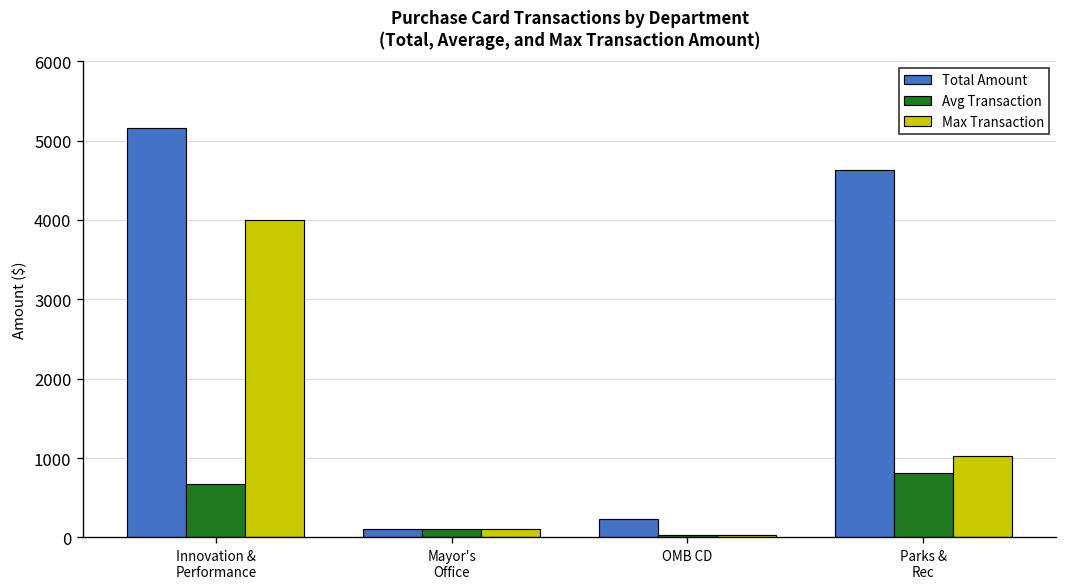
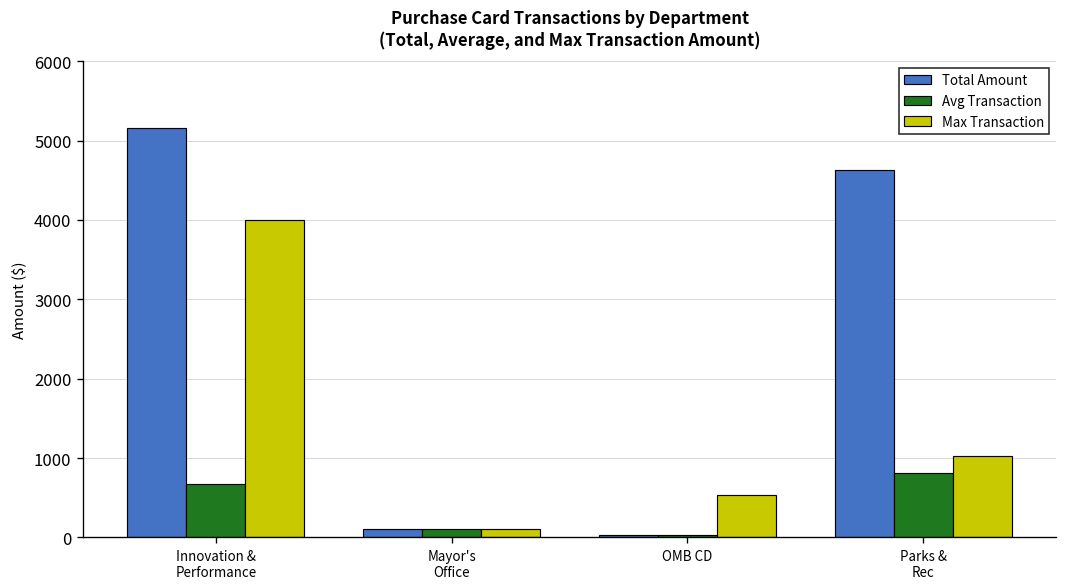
Total Amount, OMB CD: 200 -> 0
Max Transaction, OMB CD: 0 -> 500
